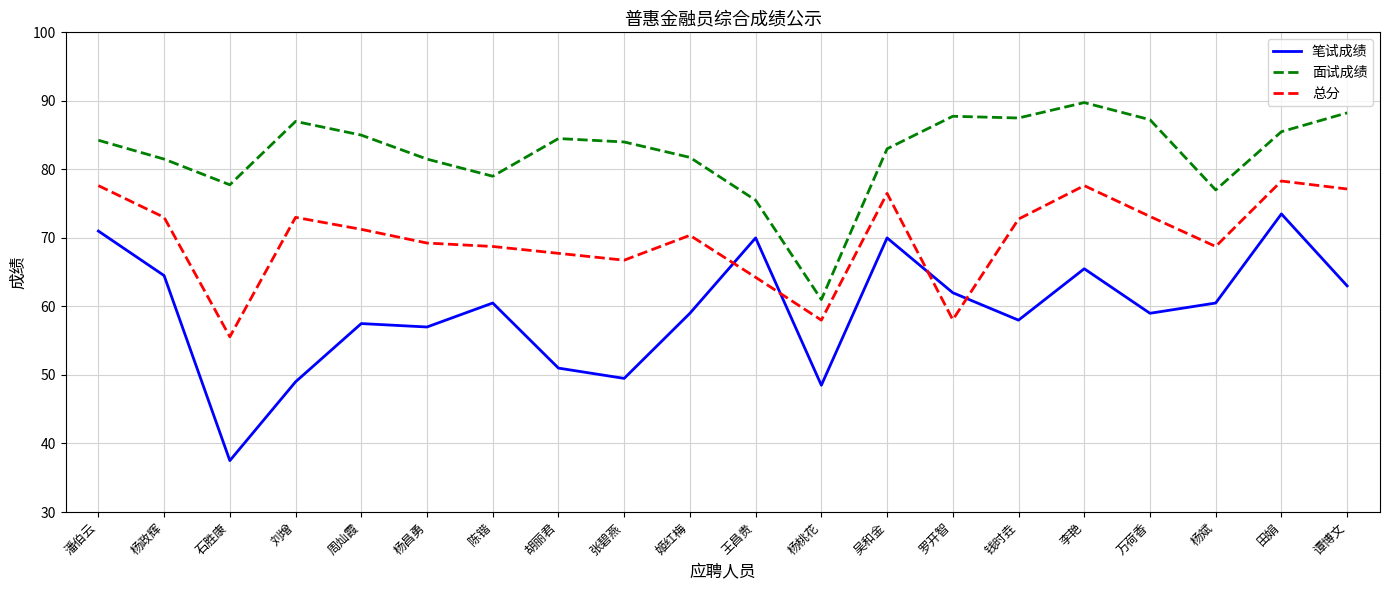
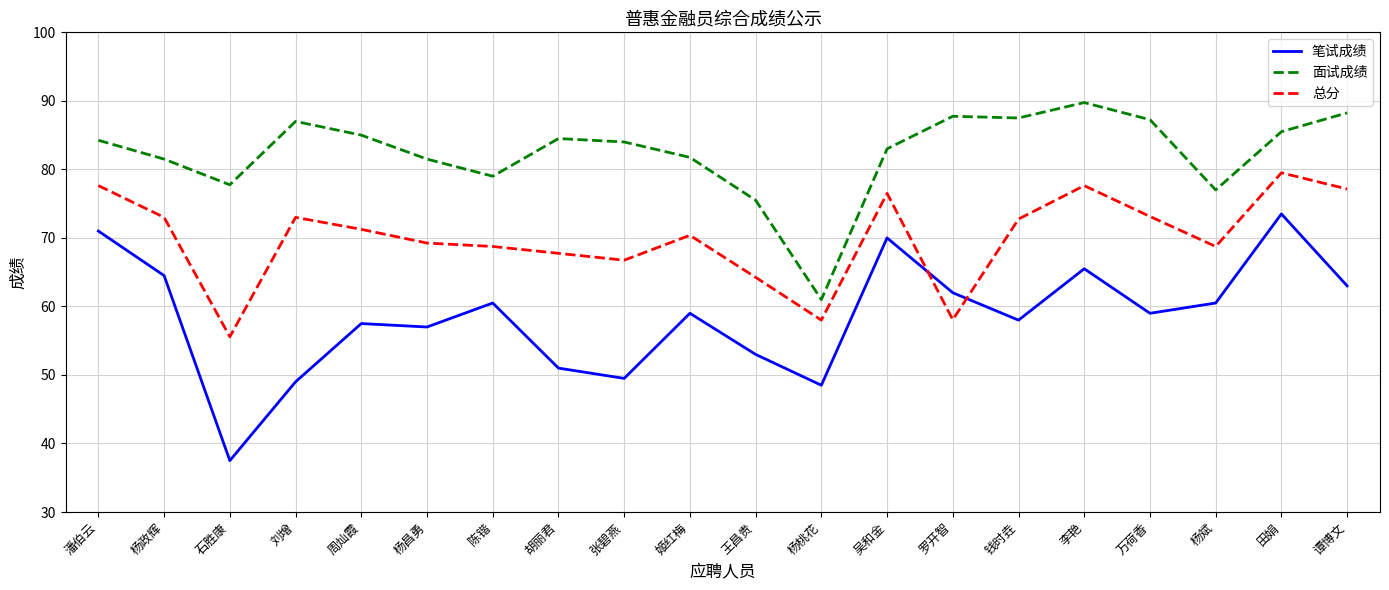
笔试成绩, 王昌贵: 70 -> 53
总分, 田娟: 78 -> 80
